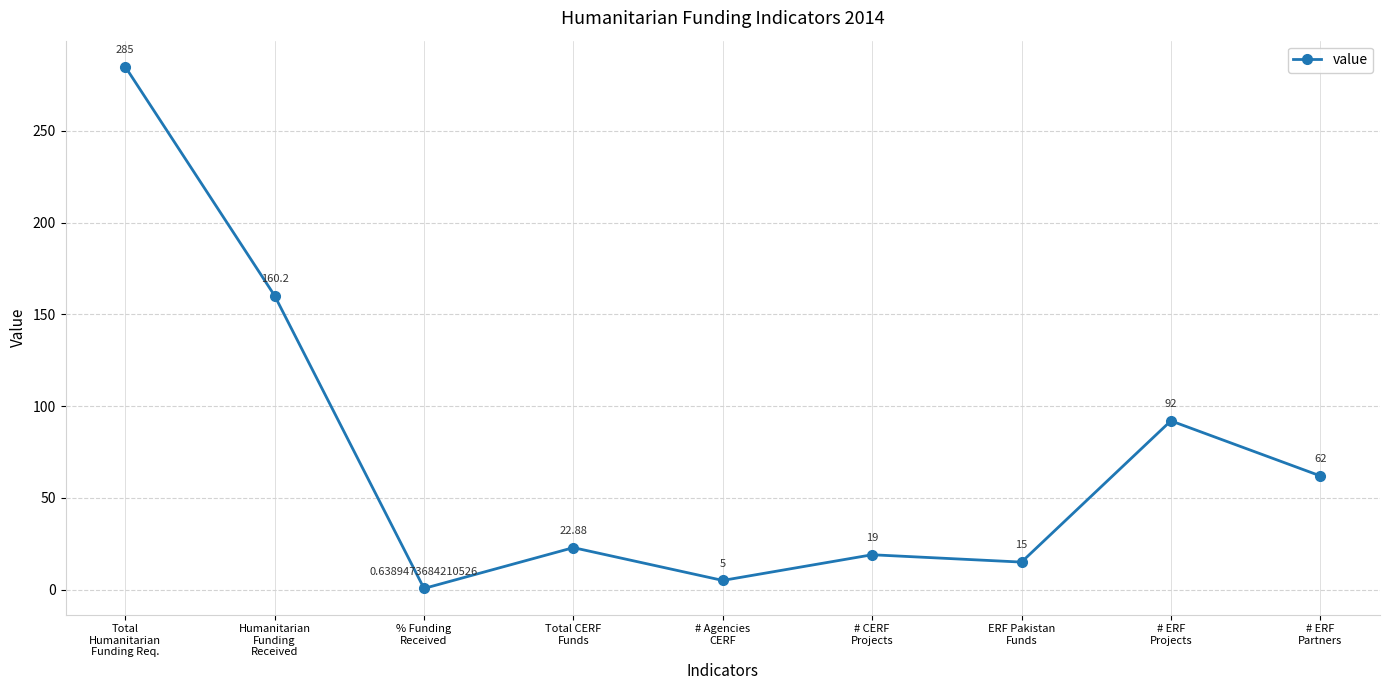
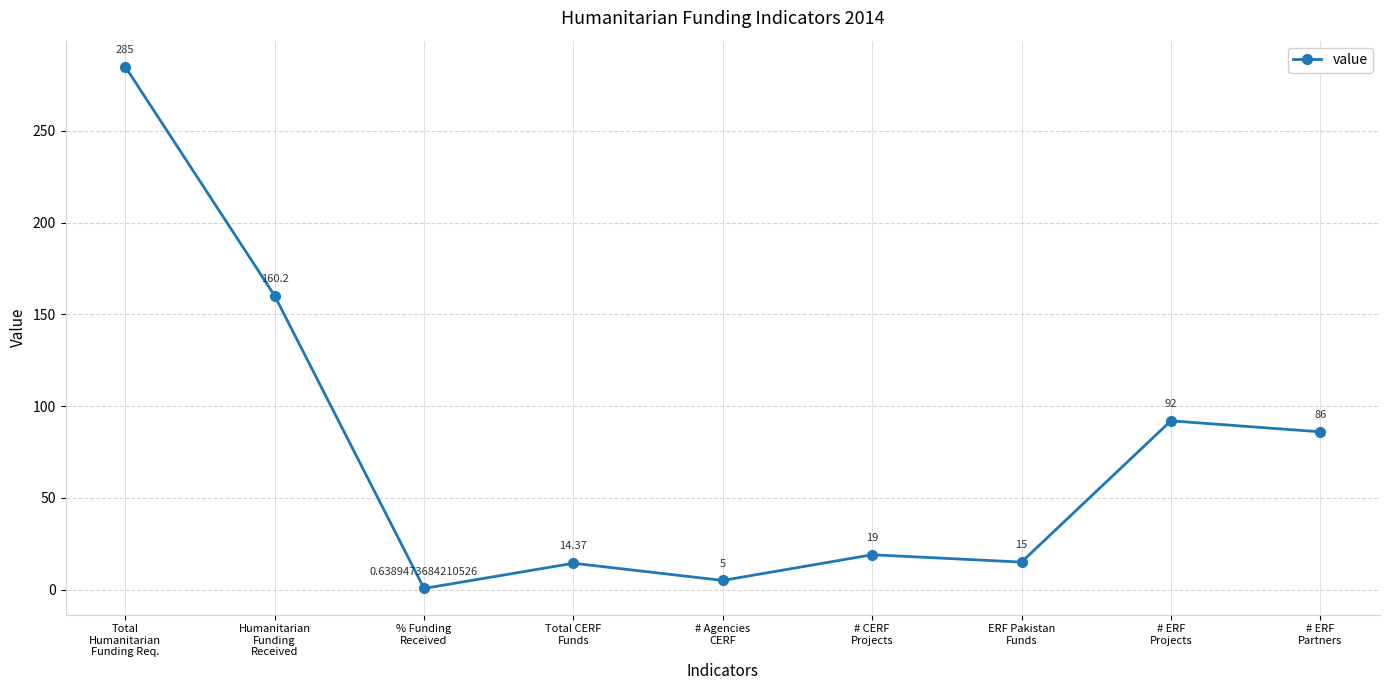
Total CERF Funds: 22.88 -> 14.37
# ERF Partners: 62 -> 86
